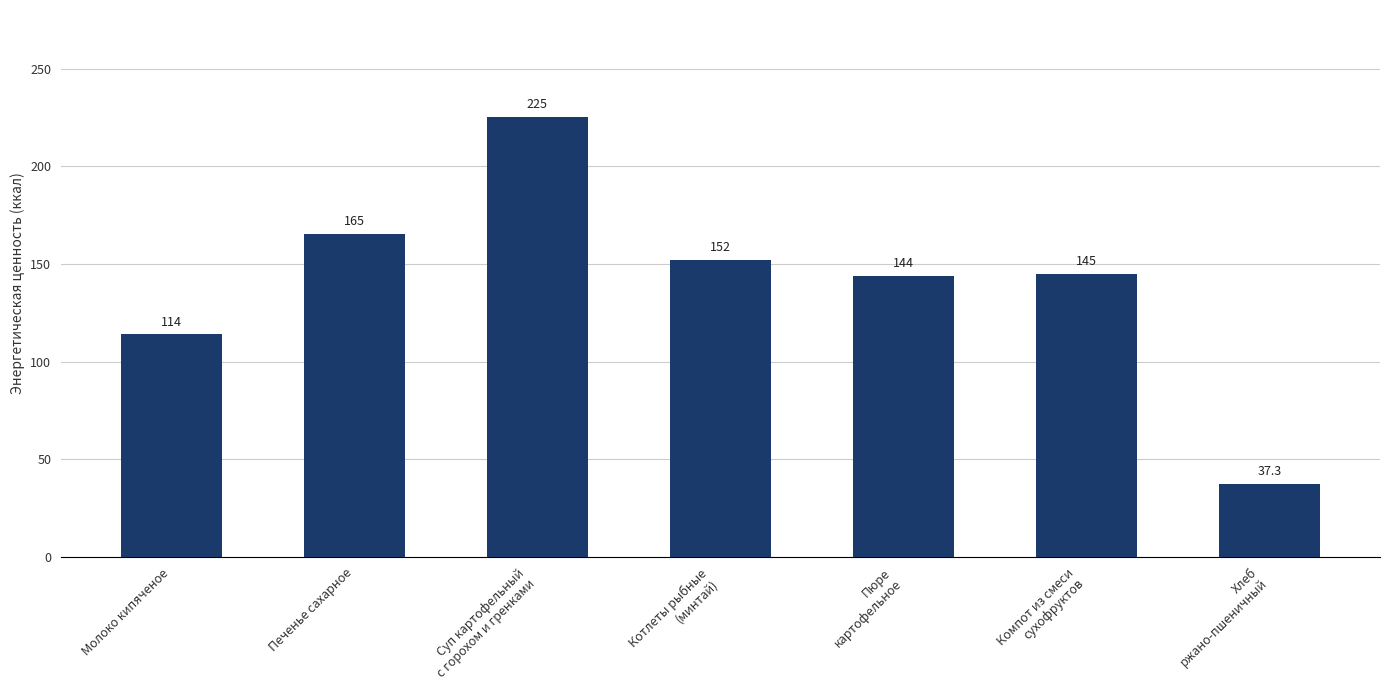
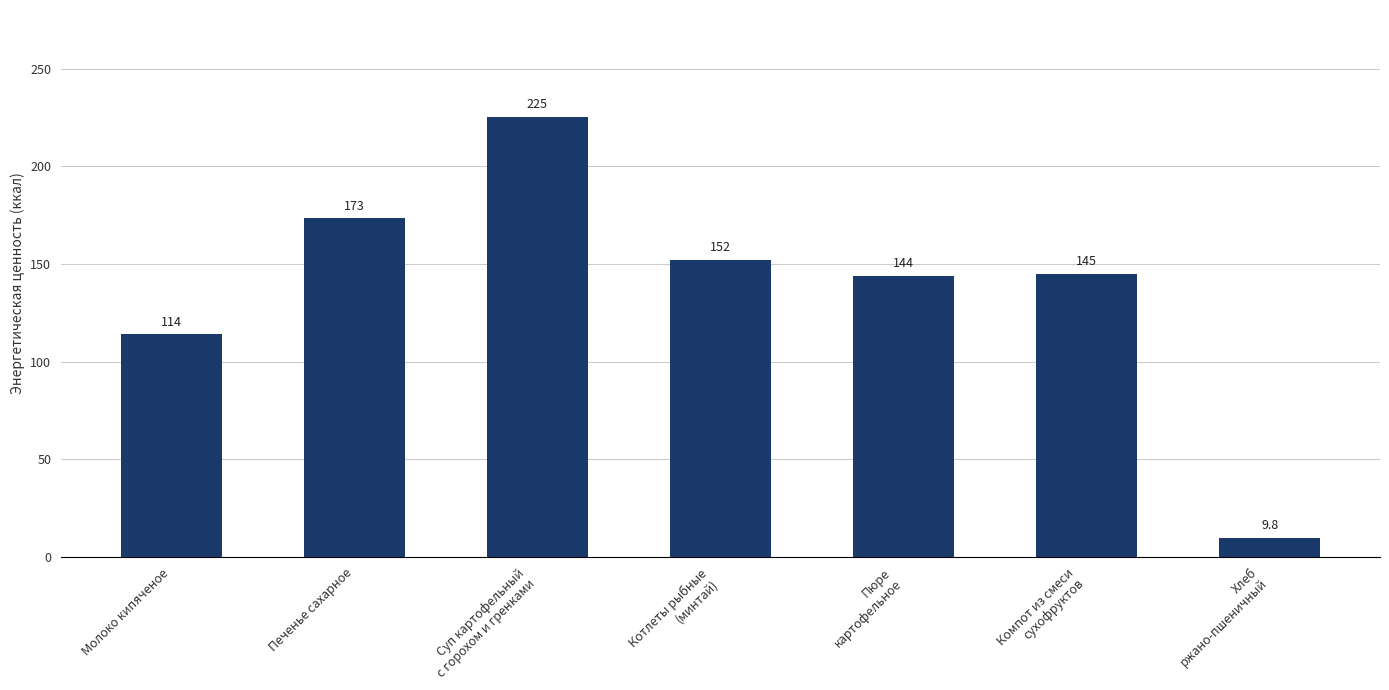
Печенье сахарное: 165 -> 173
Хлеб ржано-пшеничный: 37.3 -> 9.8
